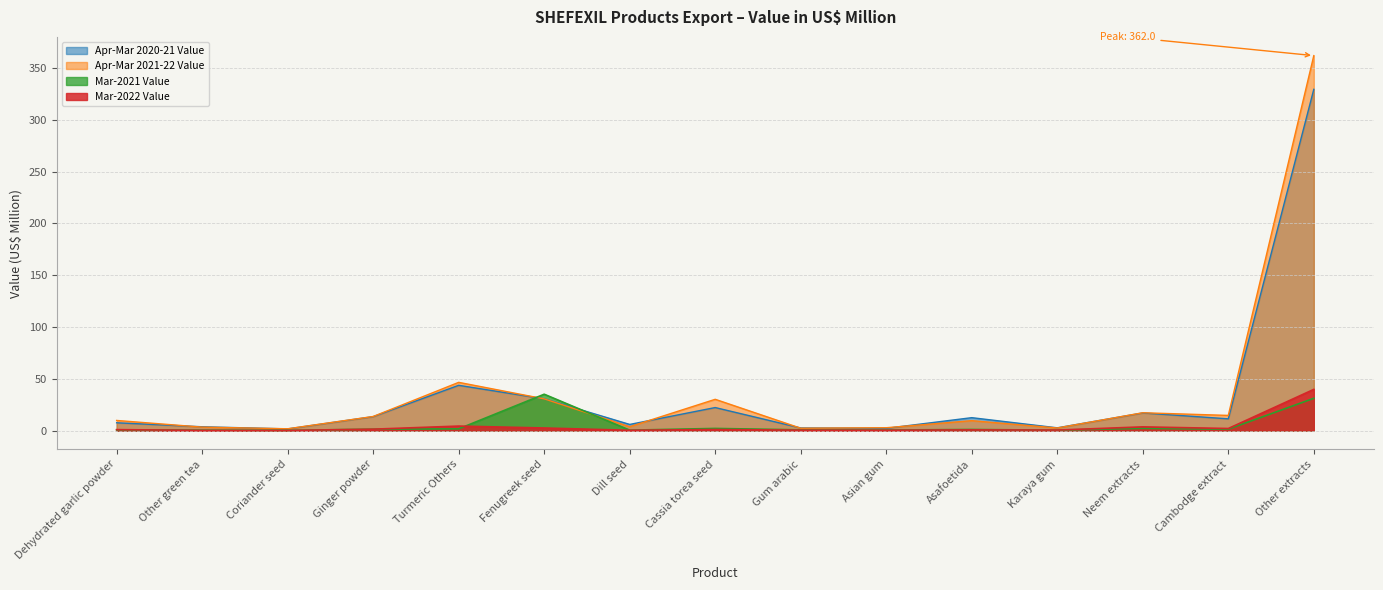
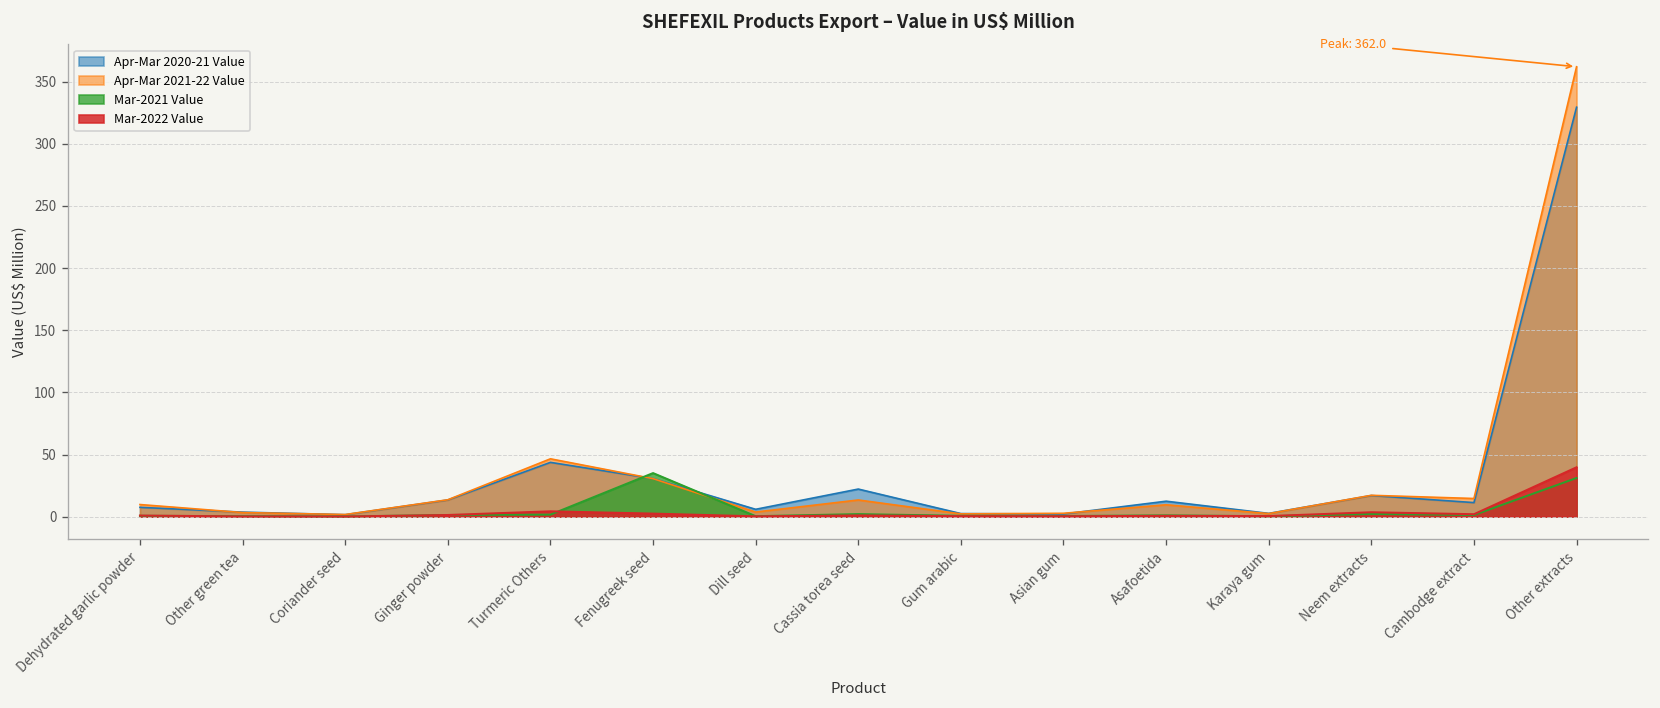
Apr-Mar 2021-22 Value, Cassia torea seed: 30 -> 13
